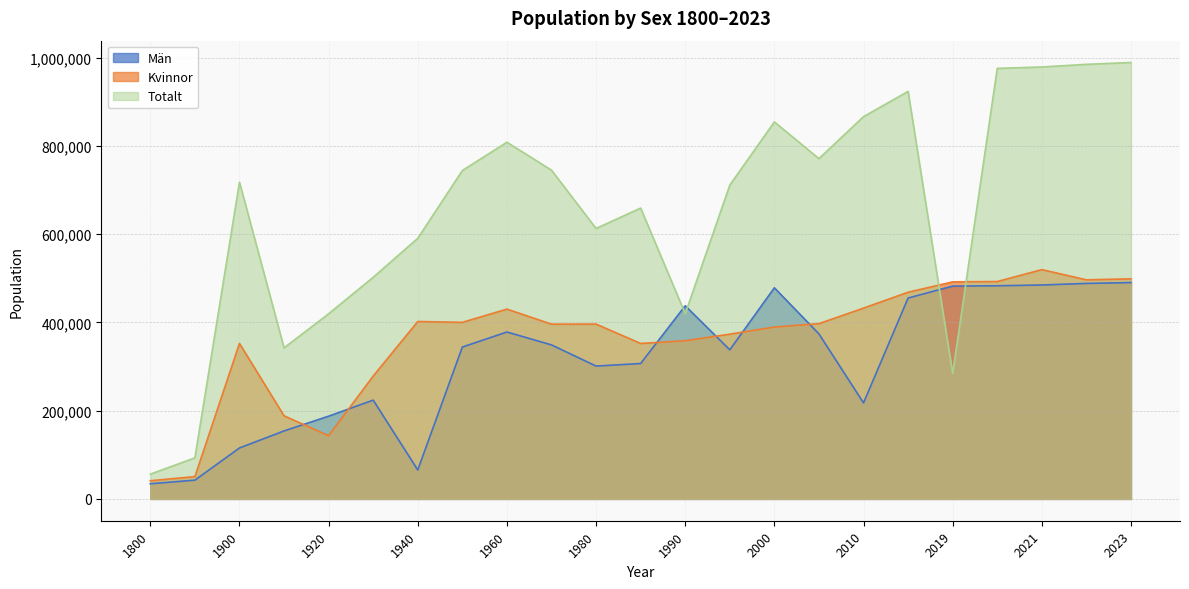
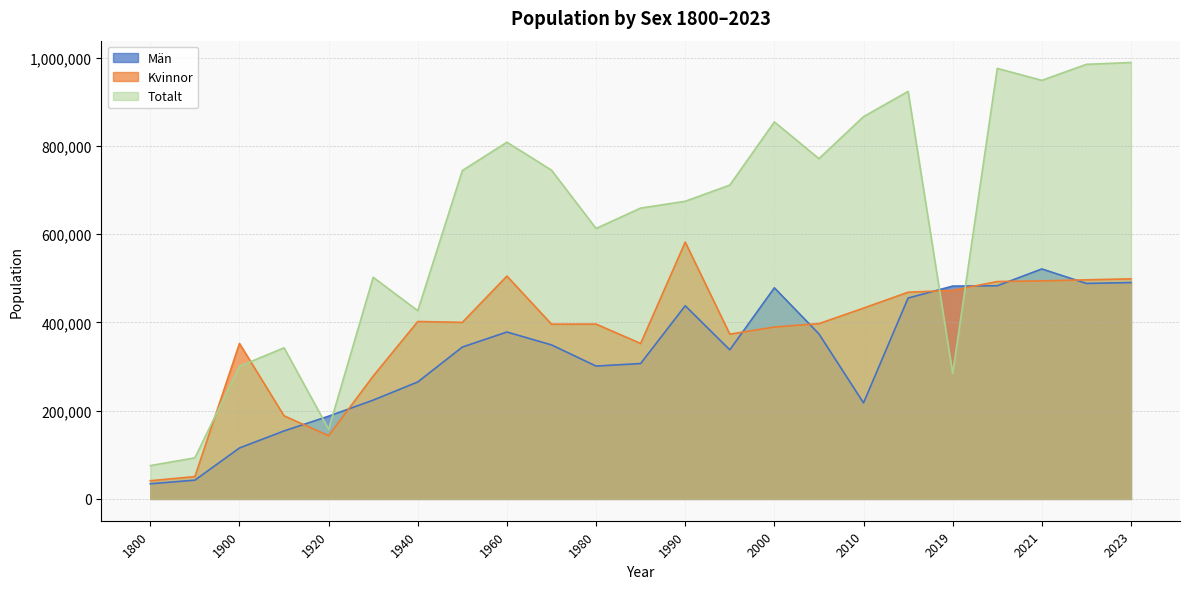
Totalt, 1800: 60,000 -> 80,000
Totalt, 1900: 720,000 -> 300,000
Totalt, 1920: 420,000 -> 160,000
Män, 1940: 70,000 -> 270,000
Totalt, 1940: 590,000 -> 430,000
Kvinnor, 1960: 430,000 -> 500,000
Kvinnor, 1990: 360,000 -> 580,000
Totalt, 1990: 420,000 -> 670,000
Kvinnor, 2019: 490,000 -> 470,000
Män, 2021: 480,000 -> 520,000
Kvinnor, 2021: 520,000 -> 490,000
Totalt, 2021: 980,000 -> 950,000
